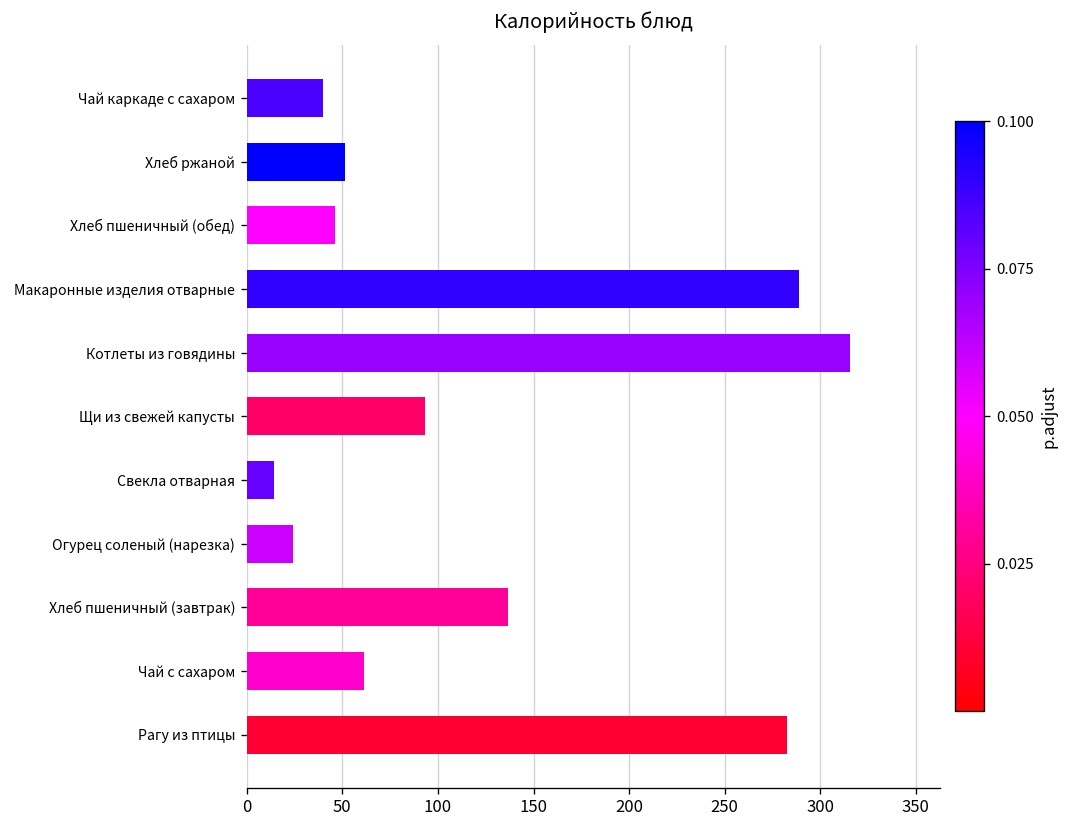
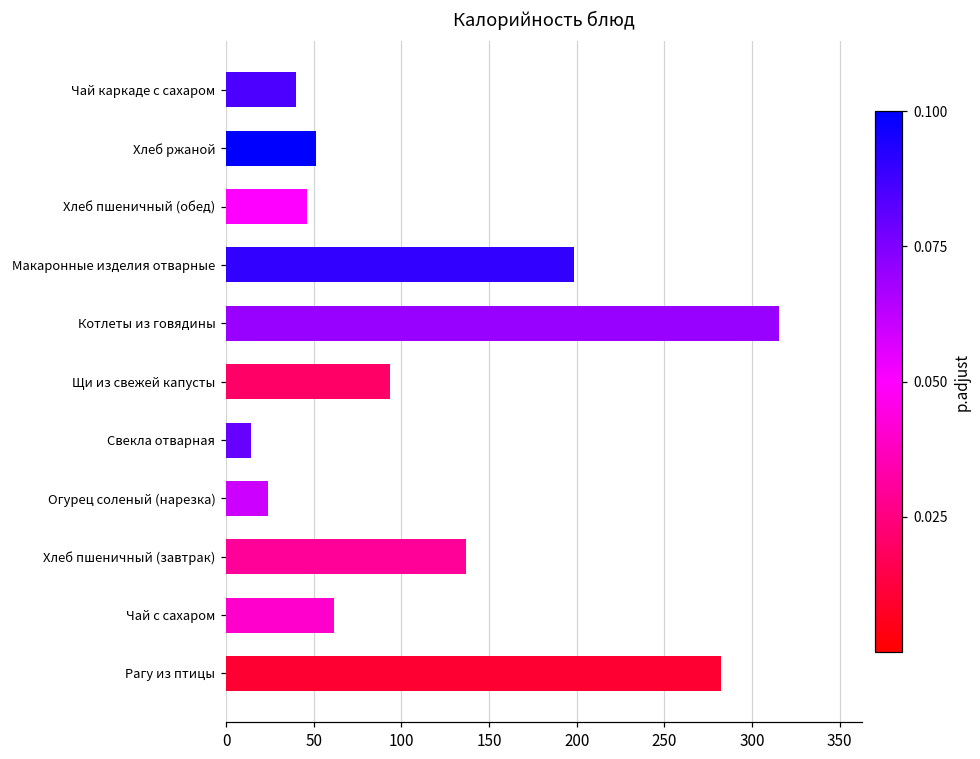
Макаронные изделия отварные: 289 -> 199
